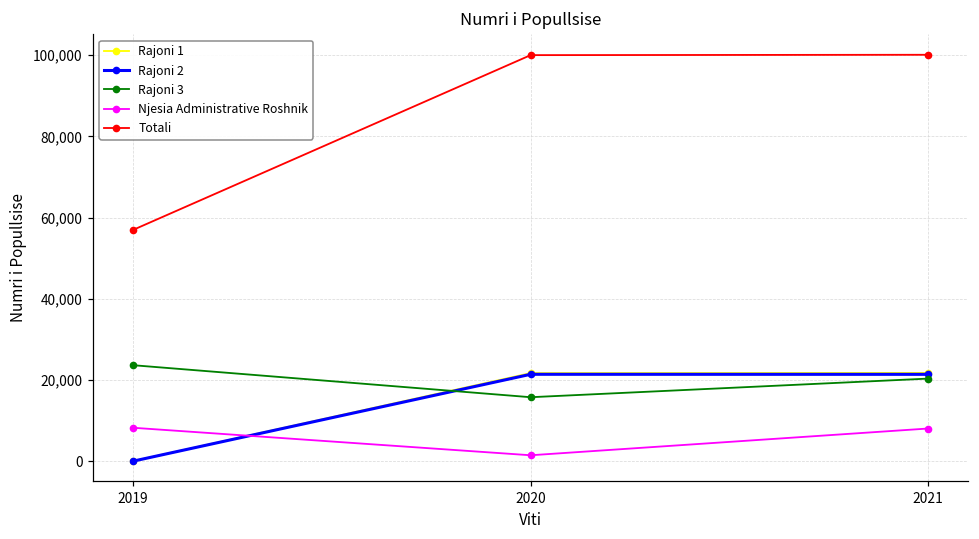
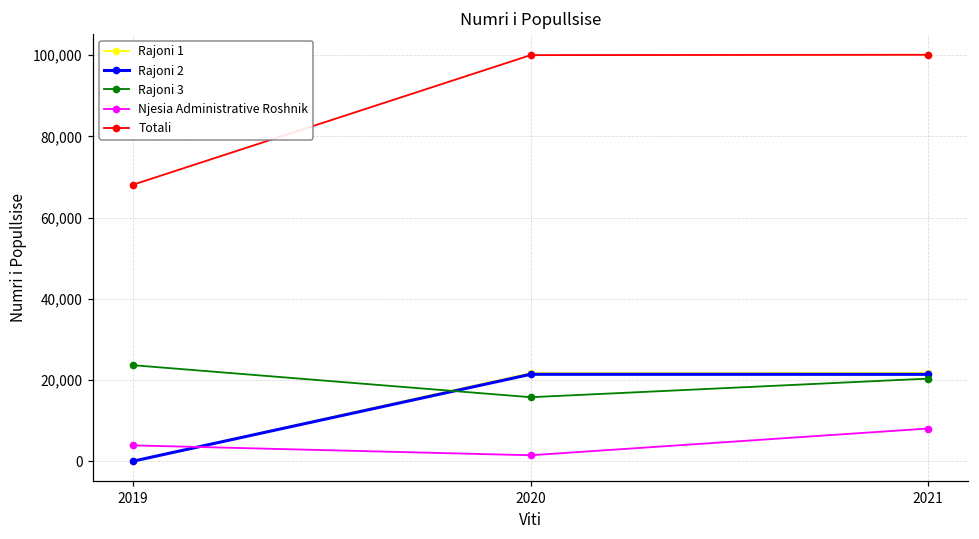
Njesia Administrative Roshnik, 2019: 8,000 -> 4,000
Totali, 2019: 57,000 -> 68,000
